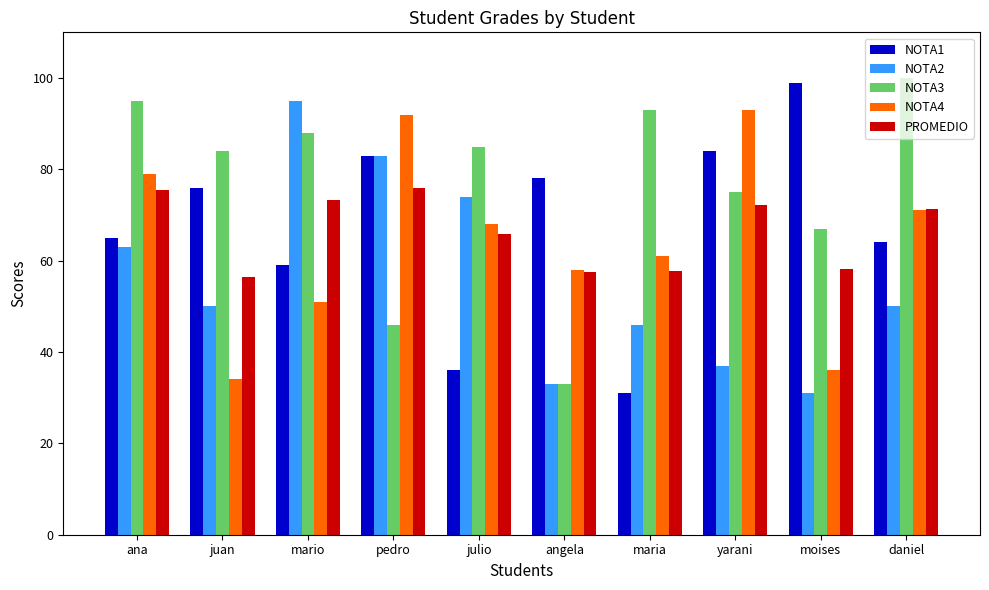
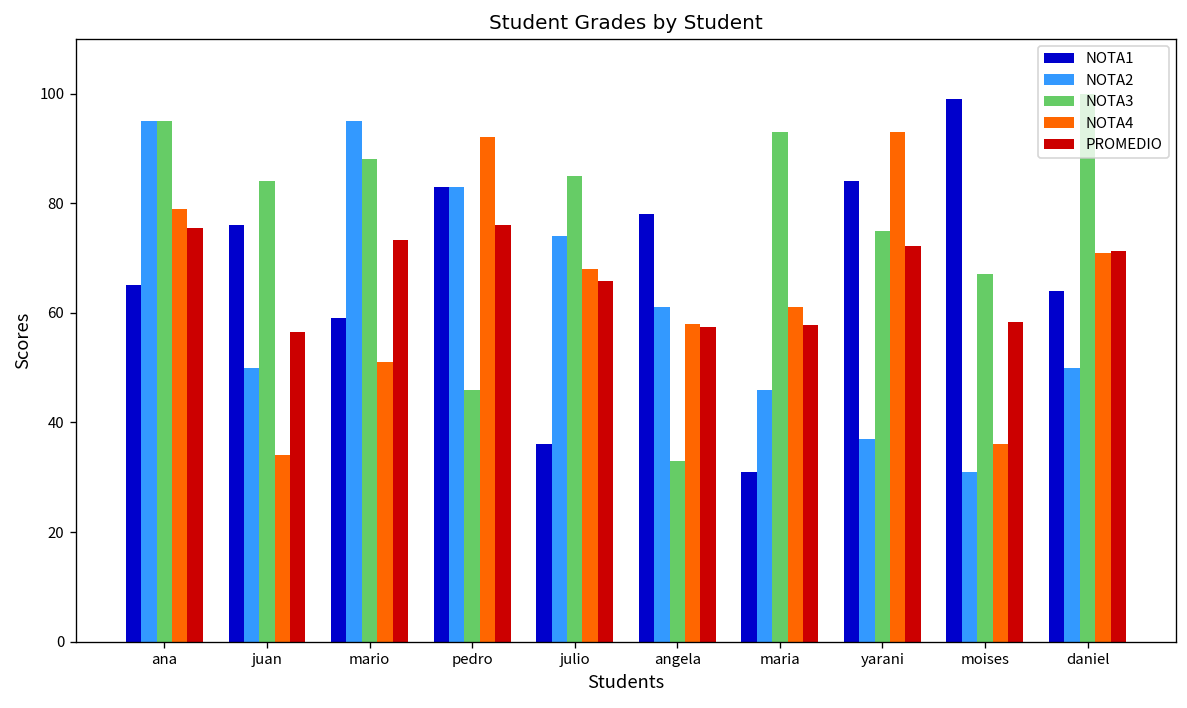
NOTA2, ana: 63 -> 95
NOTA2, angela: 33 -> 61
